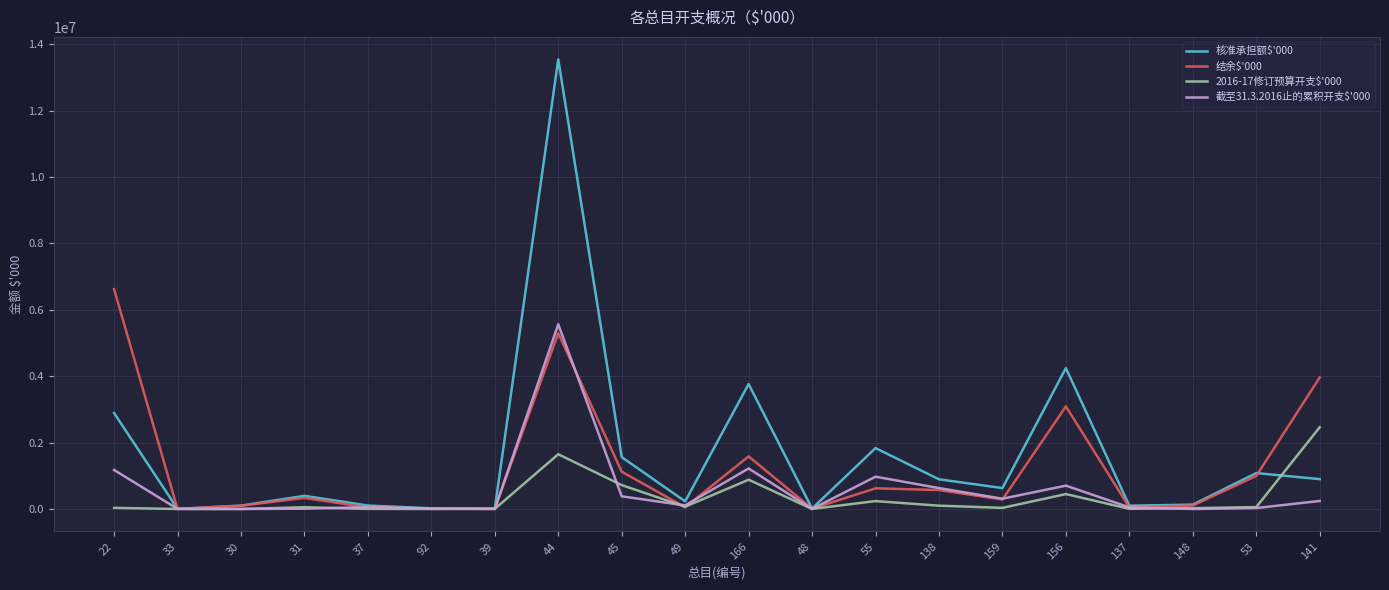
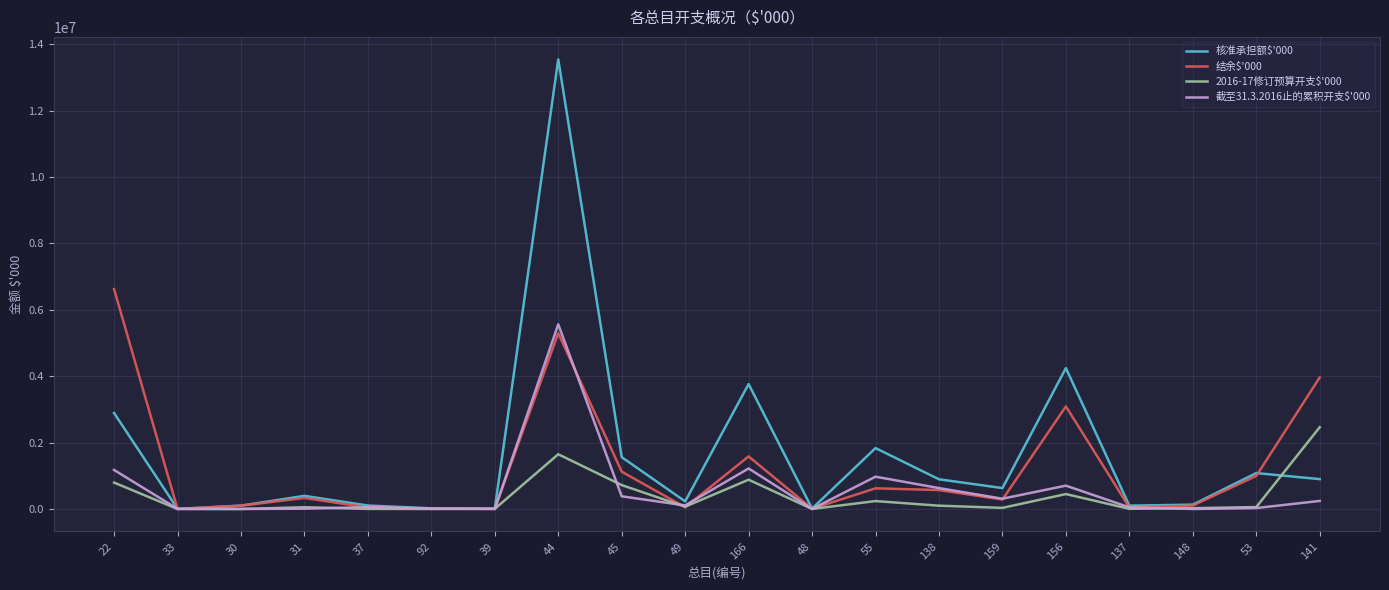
2016-17修订预算开支$'000, 22: 0 -> 800000
